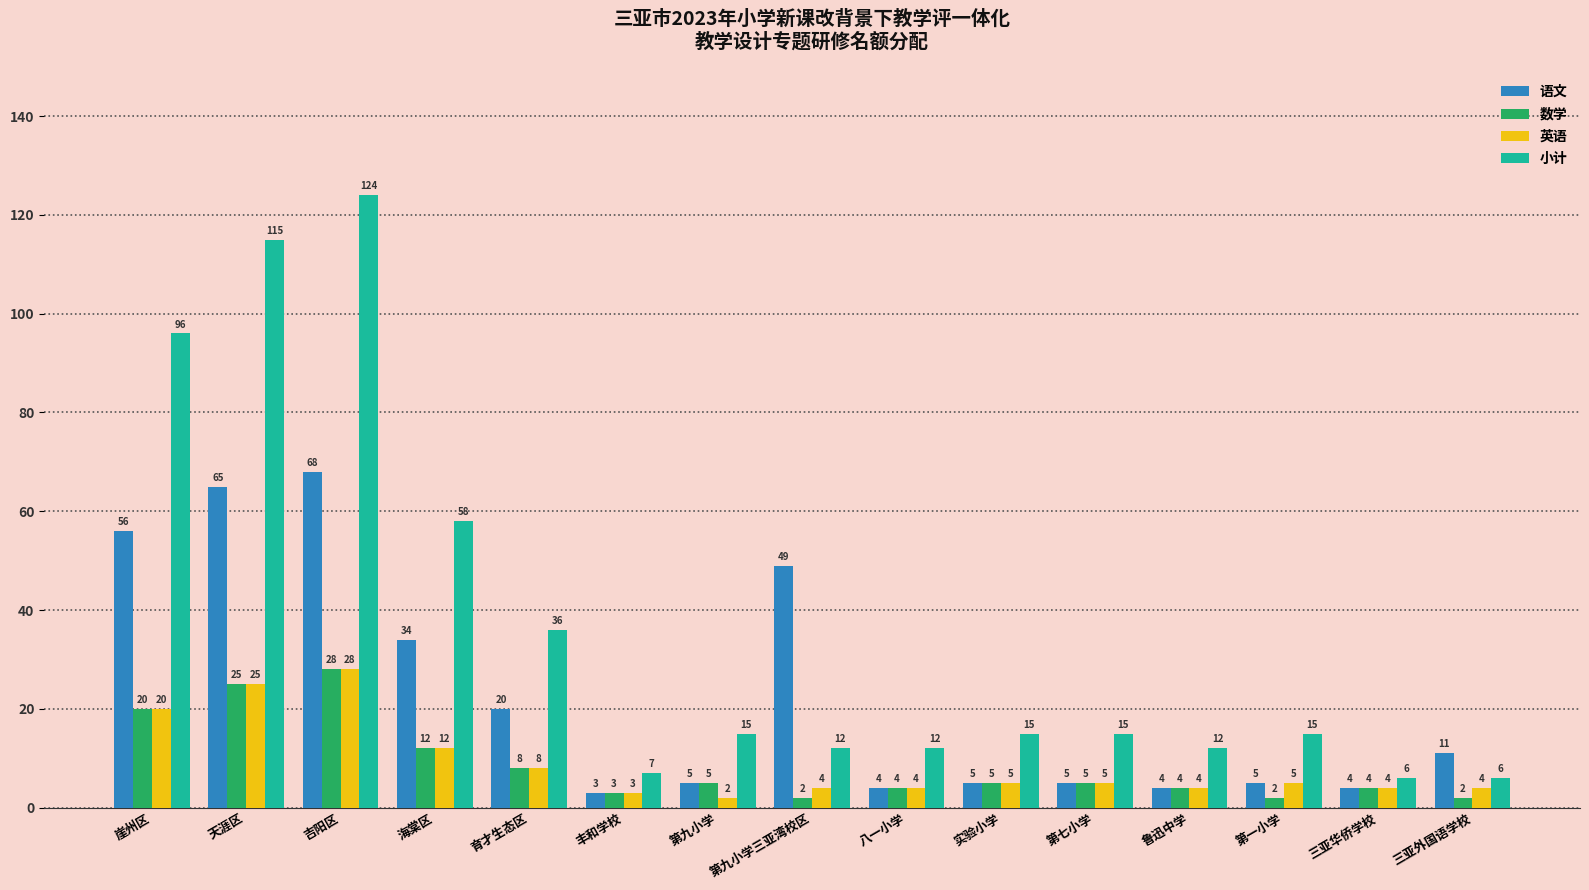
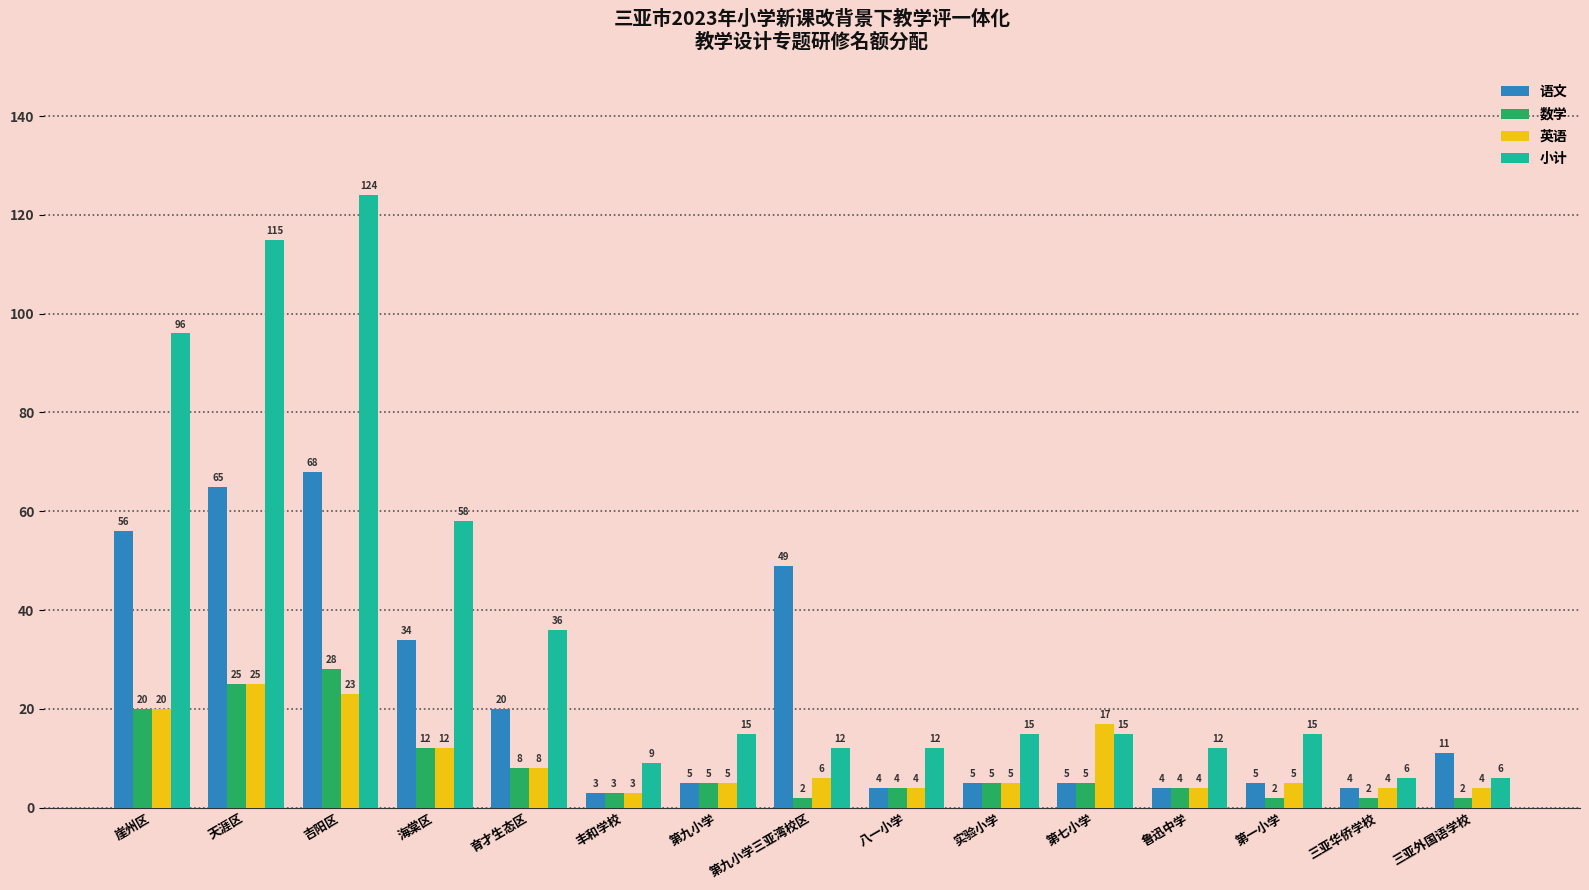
英语, 吉阳区: 28 -> 23
小计, 丰和学校: 7 -> 9
英语, 第九小学: 2 -> 5
英语, 第九小学三亚湾校区: 4 -> 6
英语, 第七小学: 5 -> 17
数学, 三亚华侨学校: 4 -> 2
